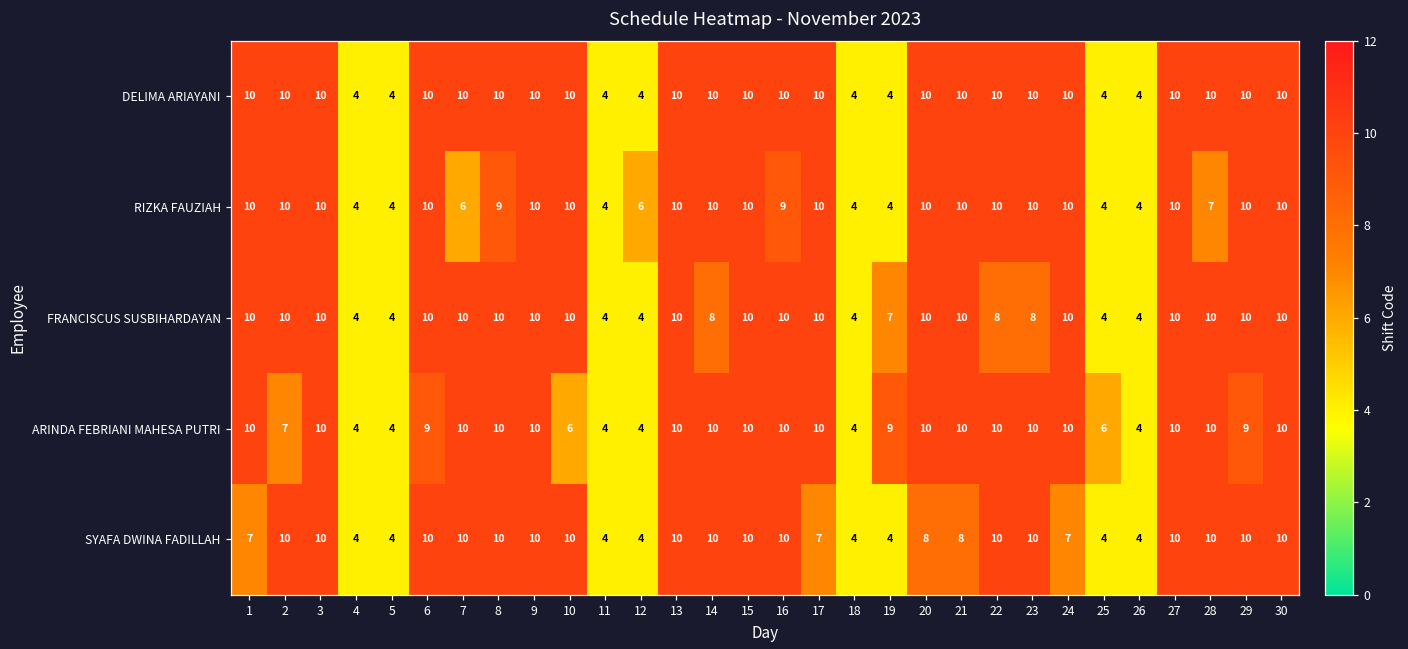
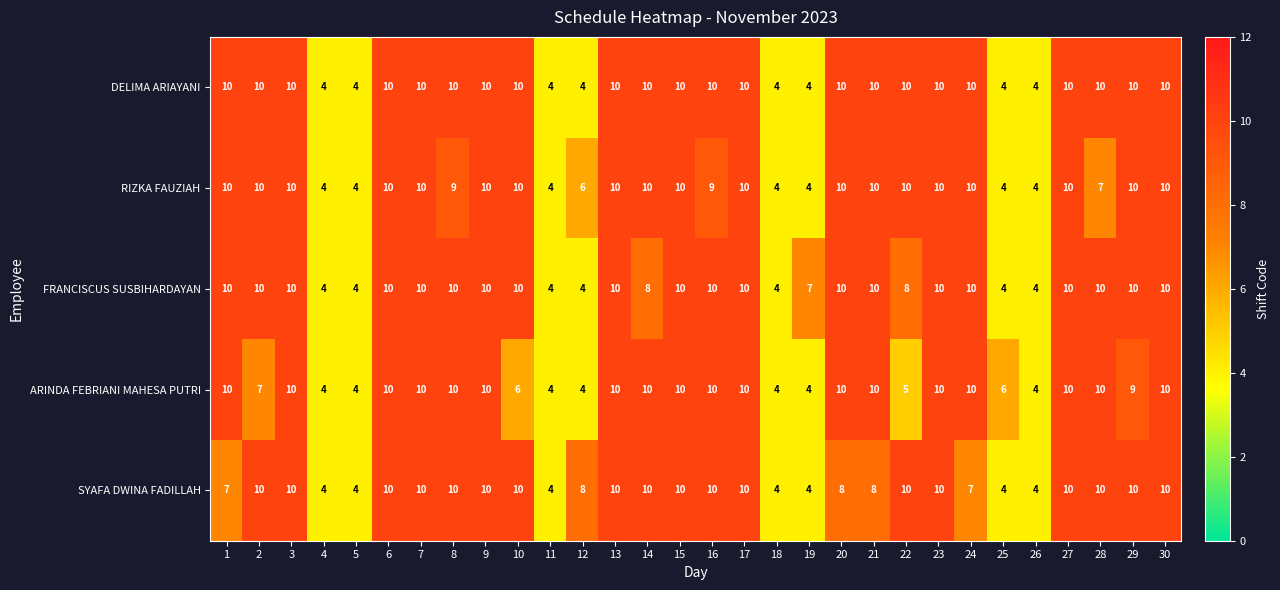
RIZKA FAUZIAH, 7: 6 -> 10
FRANCISCUS SUSBIHARDAYAN, 23: 8 -> 10
ARINDA FEBRIANI MAHESA PUTRI, 6: 9 -> 10
ARINDA FEBRIANI MAHESA PUTRI, 19: 9 -> 4
ARINDA FEBRIANI MAHESA PUTRI, 22: 10 -> 5
SYAFA DWINA FADILLAH, 12: 4 -> 8
SYAFA DWINA FADILLAH, 17: 7 -> 10
